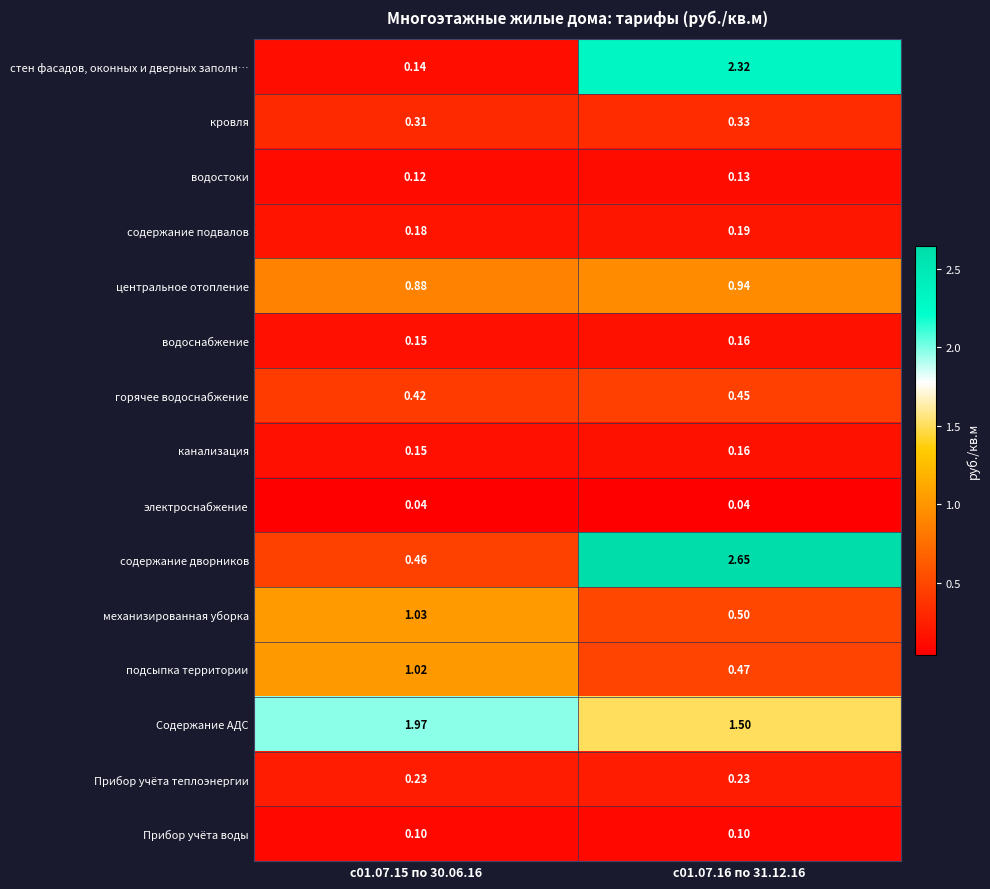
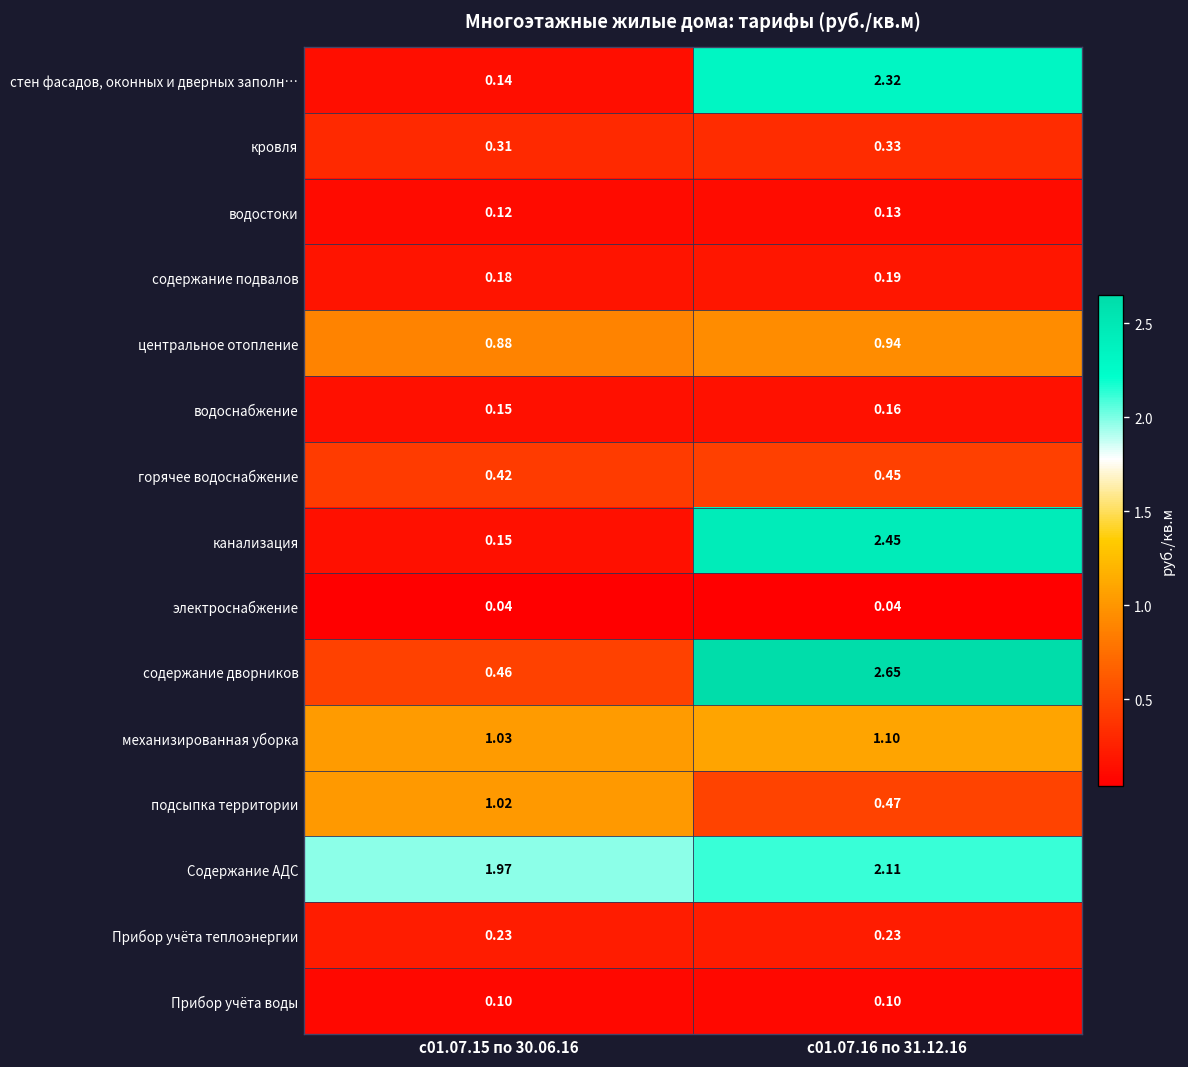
канализация, с01.07.16 по 31.12.16: 0.16 -> 2.45
механизированная уборка, с01.07.16 по 31.12.16: 0.50 -> 1.10
Содержание АДС, с01.07.16 по 31.12.16: 1.50 -> 2.11
